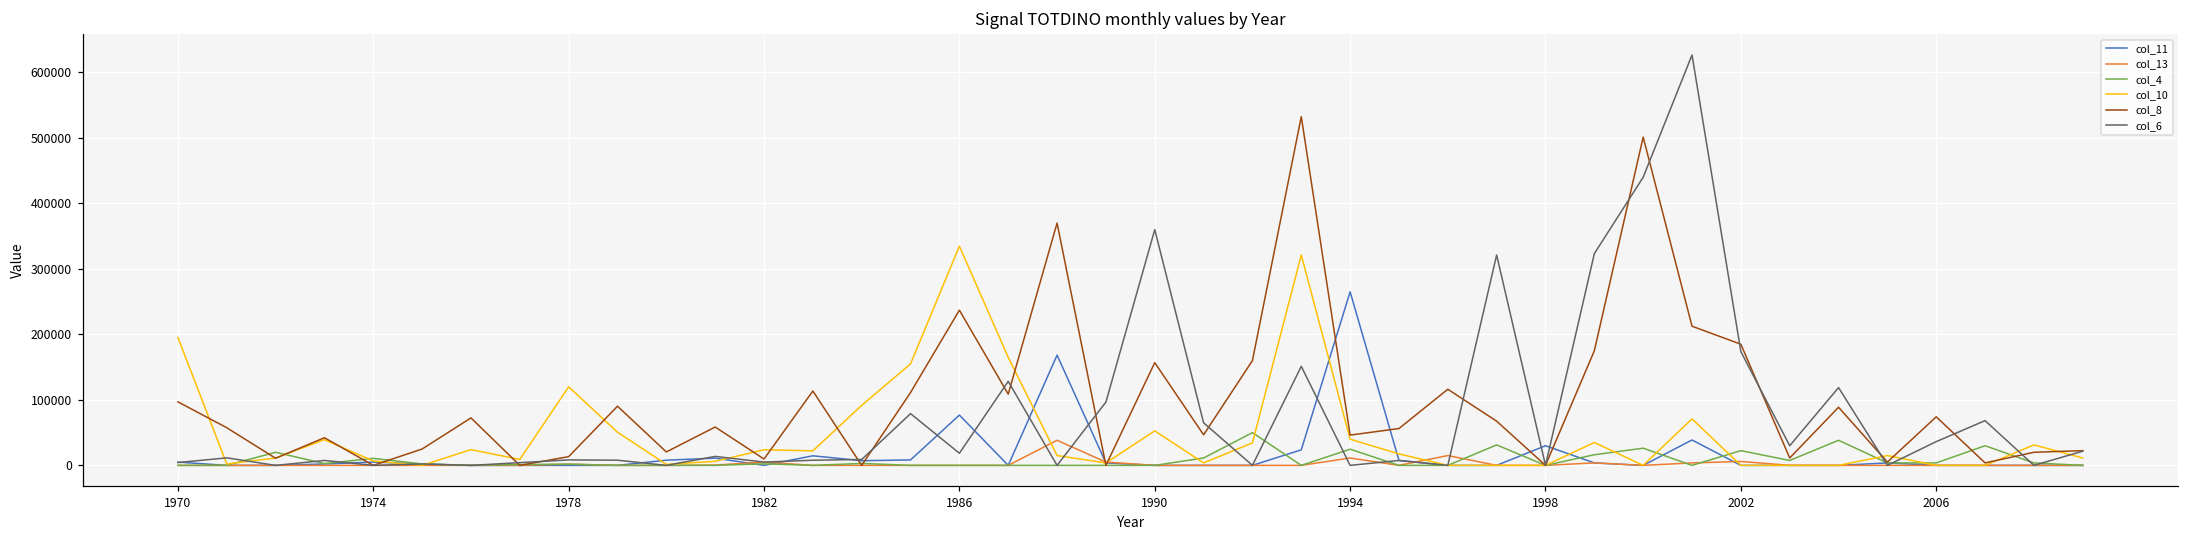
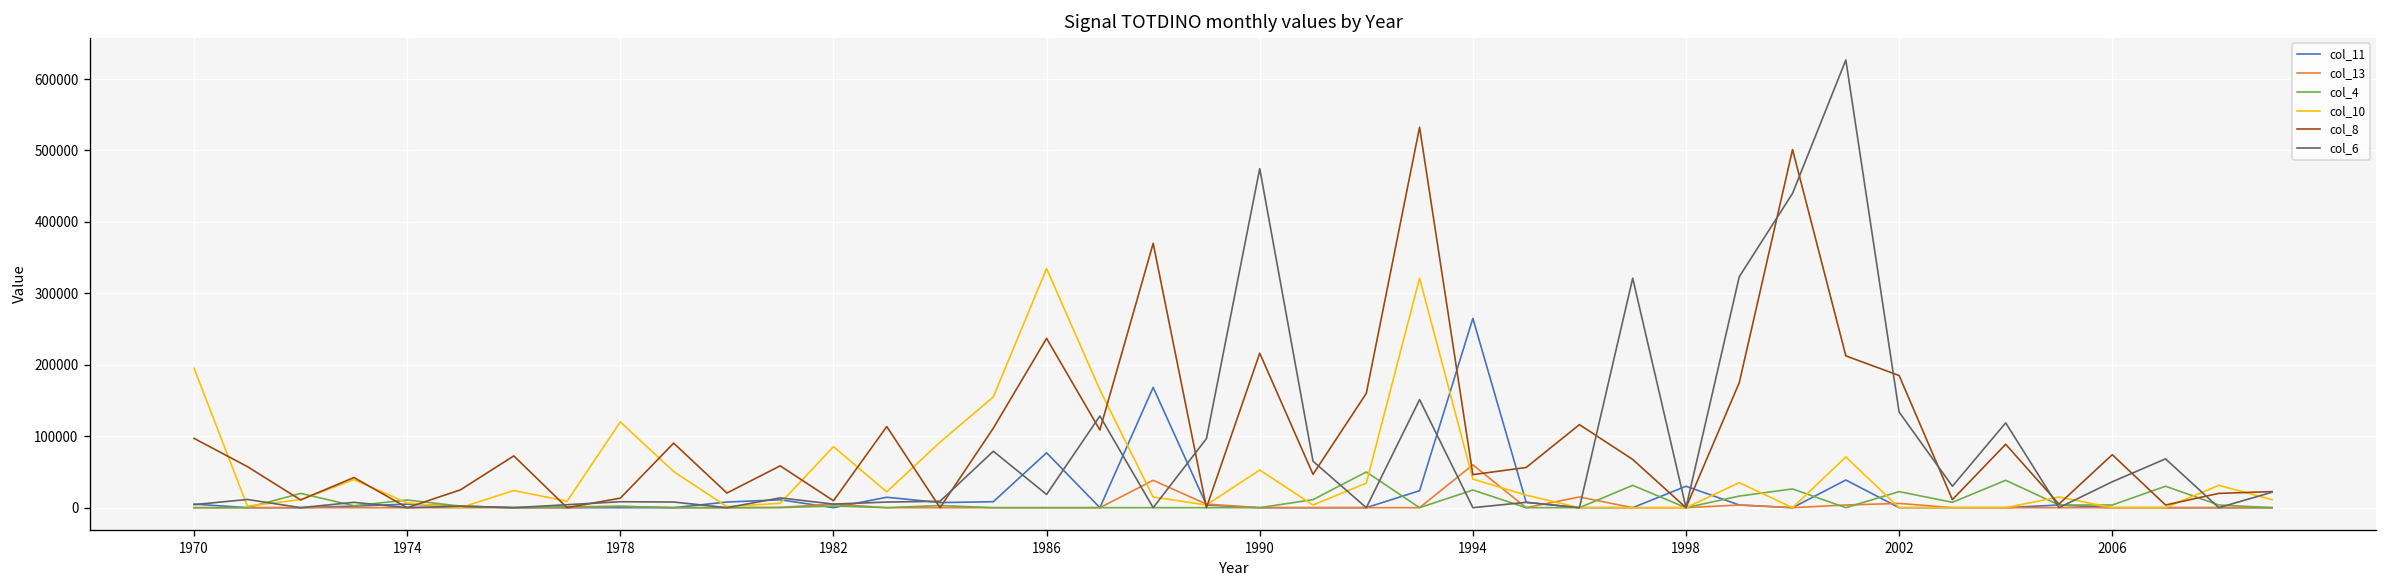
col_10, 1982: 20000 -> 90000
col_8, 1990: 160000 -> 220000
col_6, 1990: 360000 -> 470000
col_13, 1994: 10000 -> 60000
col_6, 2002: 170000 -> 130000
